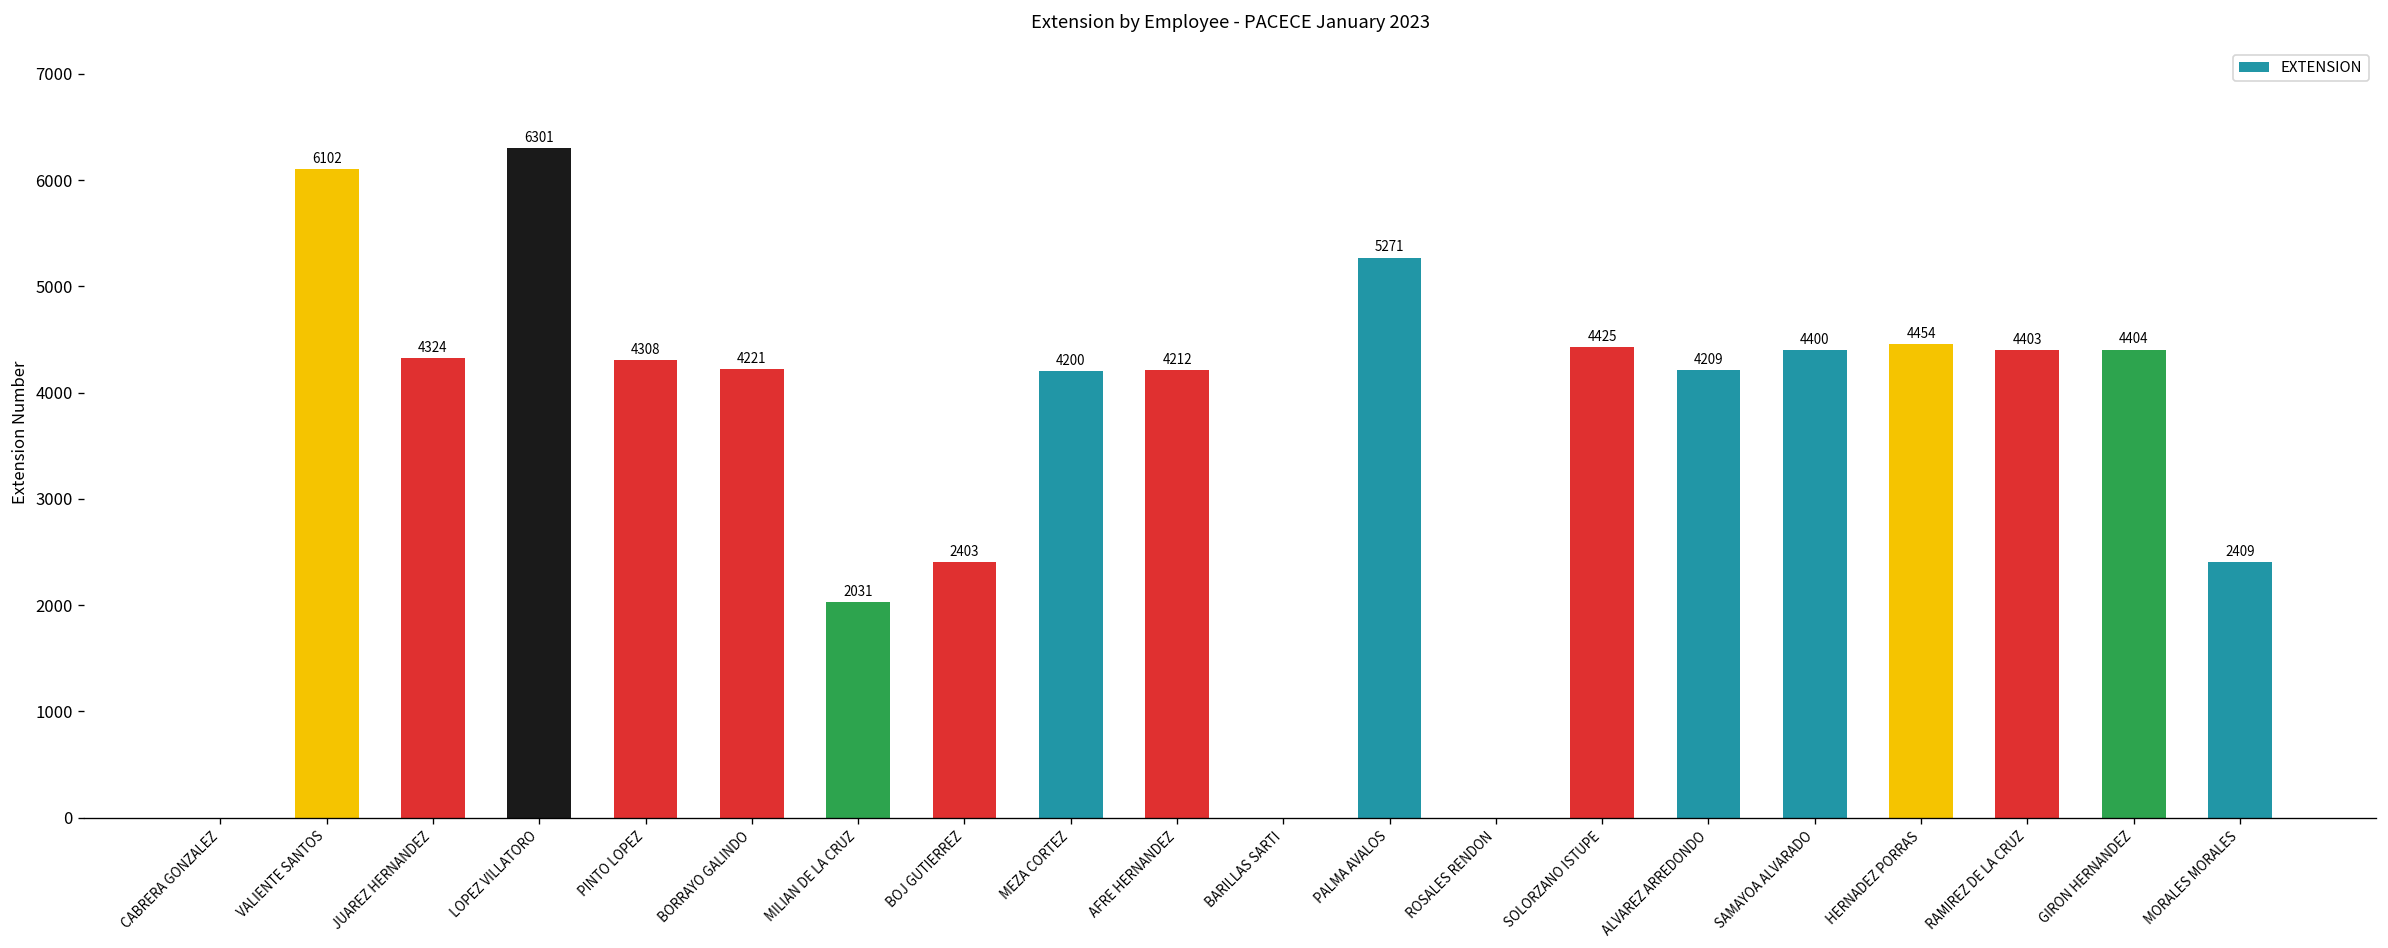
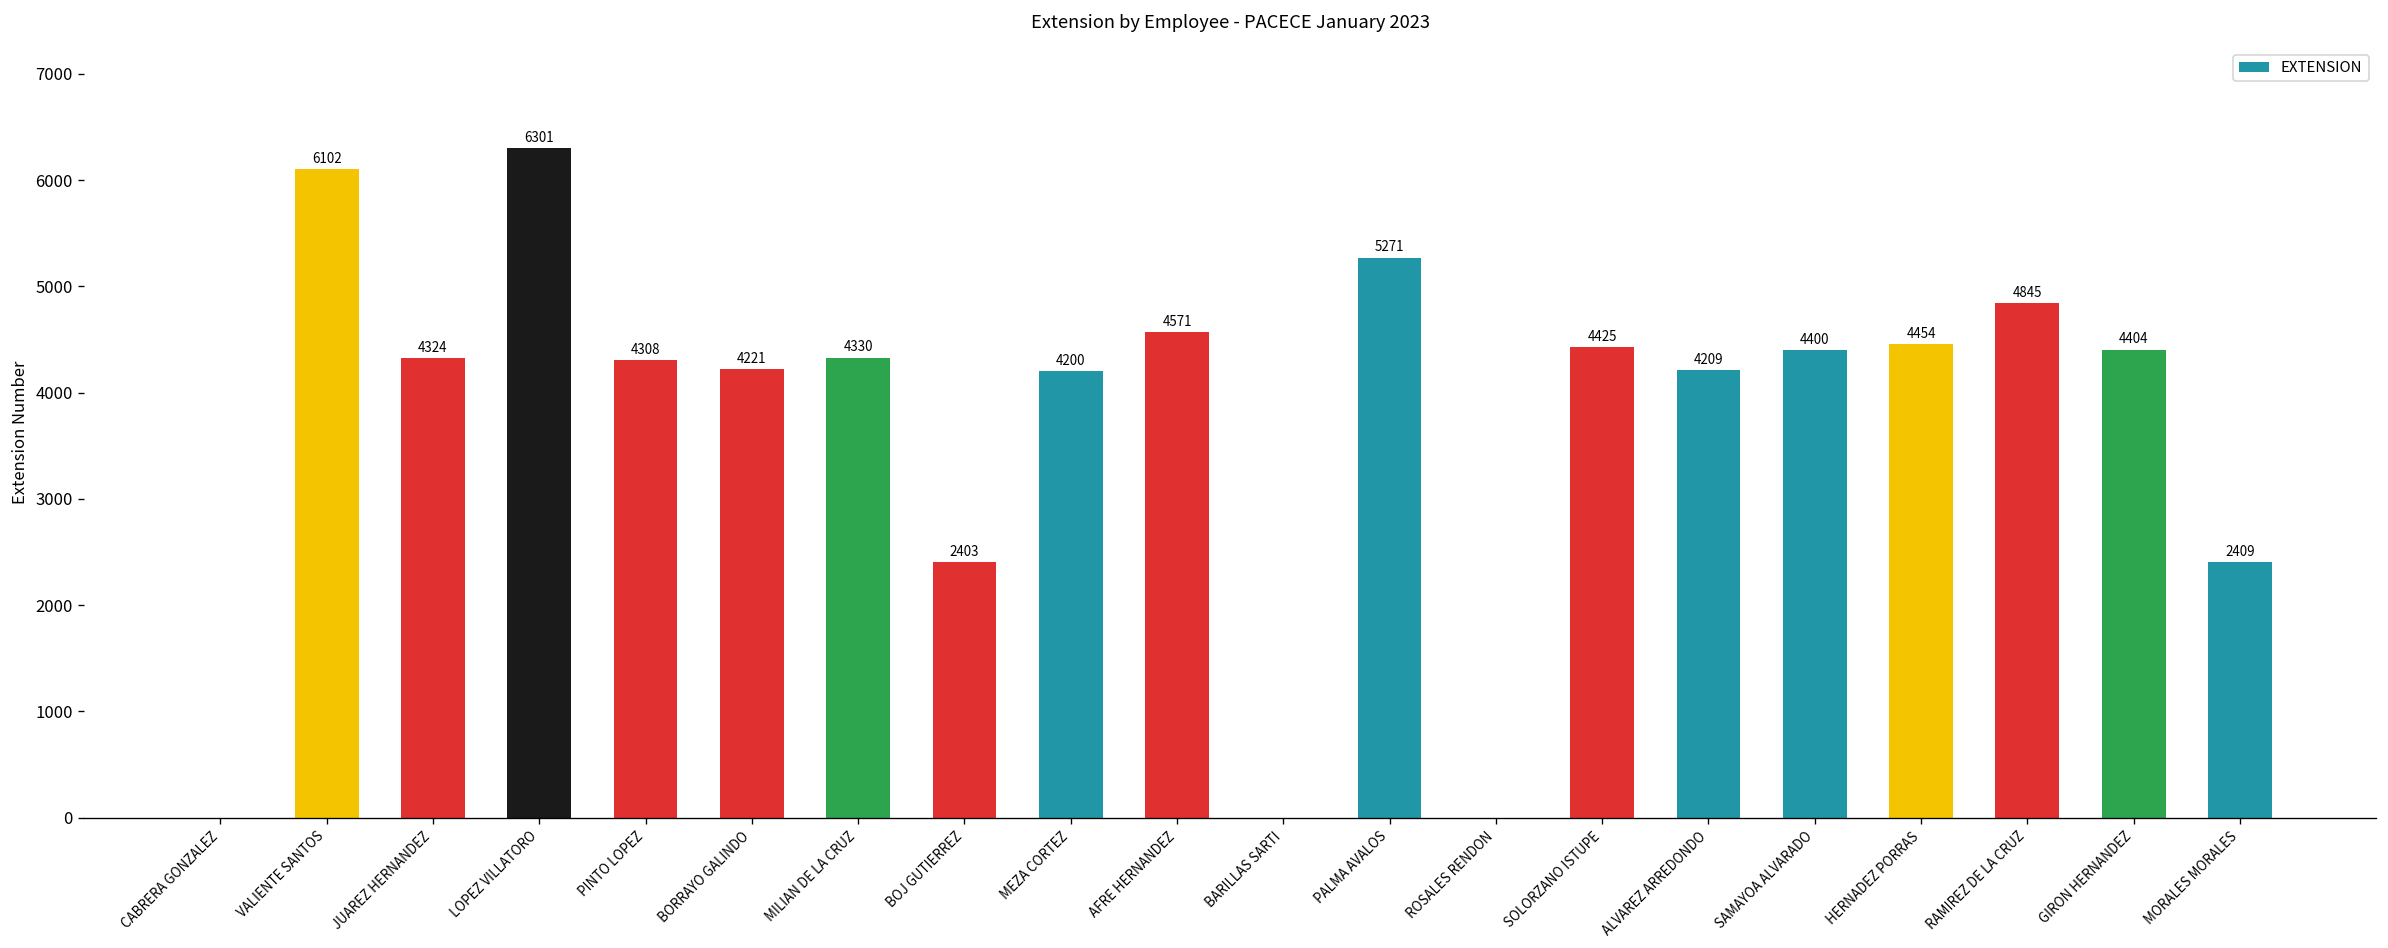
MILIAN DE LA CRUZ: 2031 -> 4330
AFRE HERNANDEZ: 4212 -> 4571
RAMIREZ DE LA CRUZ: 4403 -> 4845
